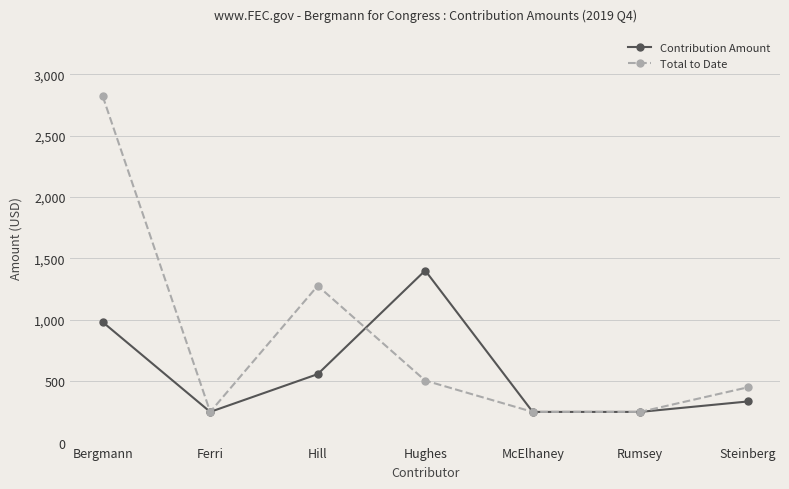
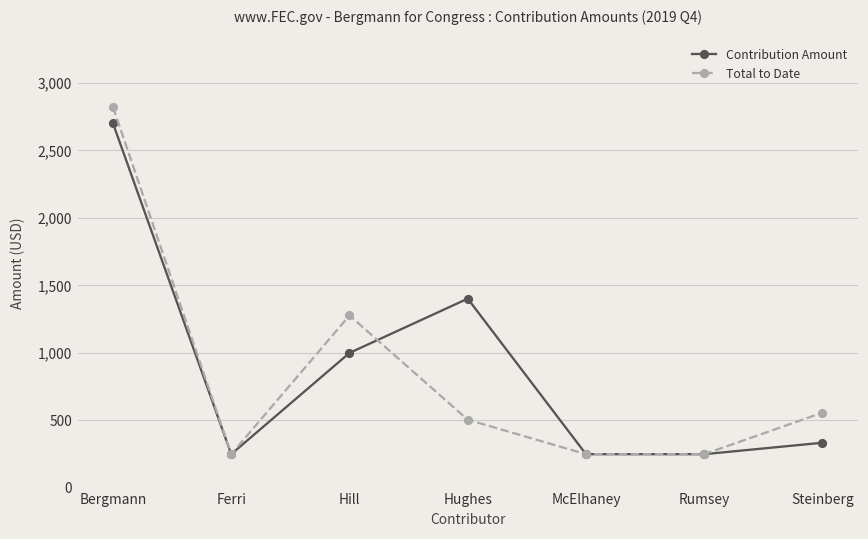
Contribution Amount, Bergmann: 980 -> 2,700
Contribution Amount, Hill: 560 -> 1,000
Total to Date, Steinberg: 450 -> 560
